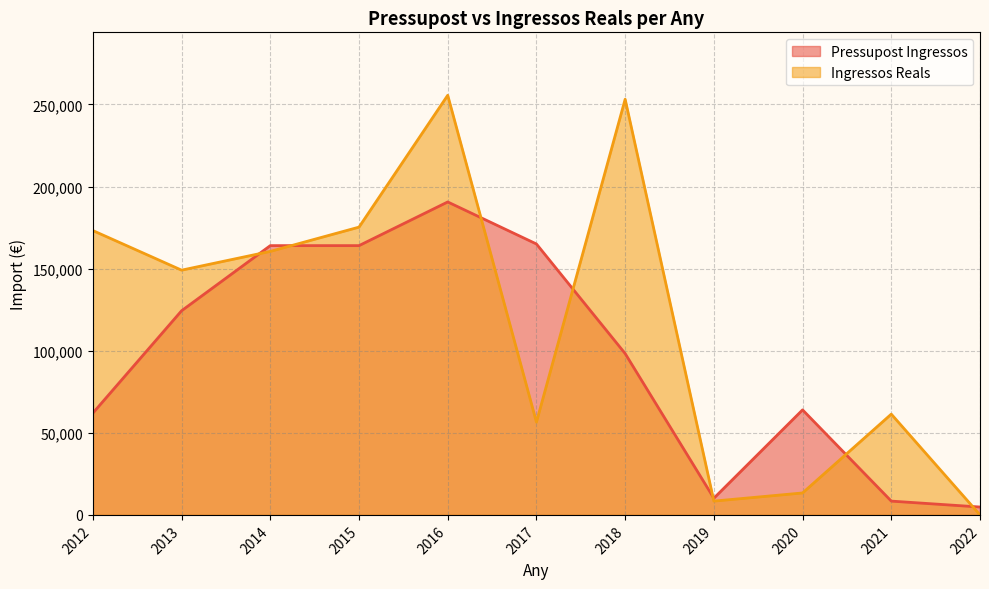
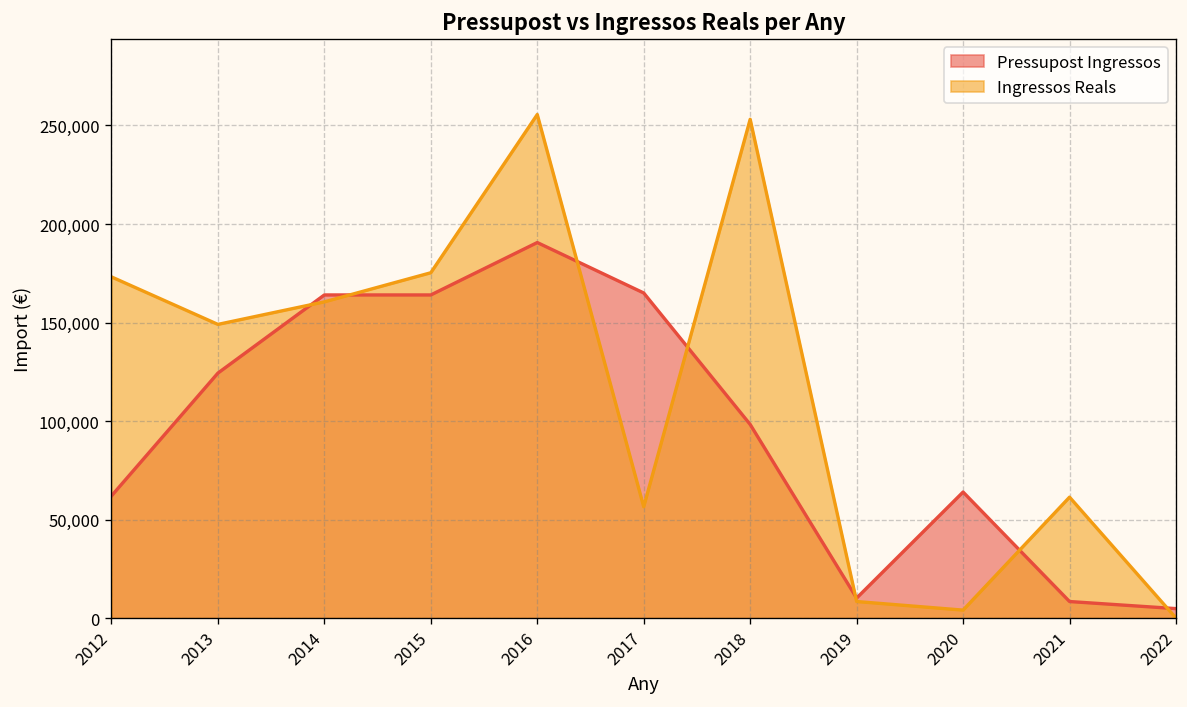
Ingressos Reals, 2020: 13,000 -> 4,000
